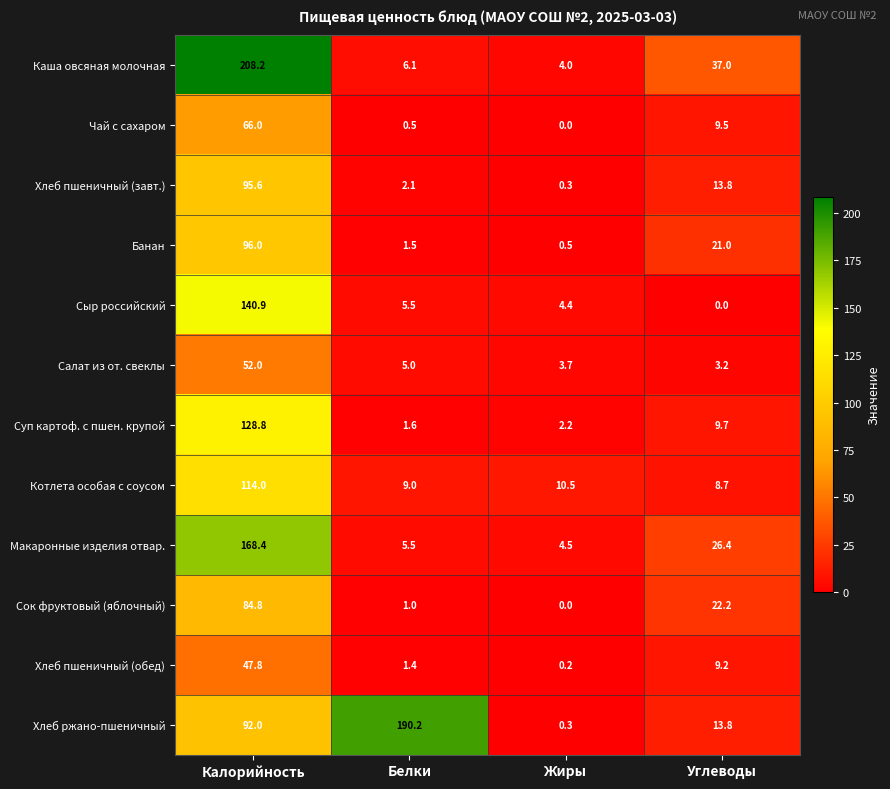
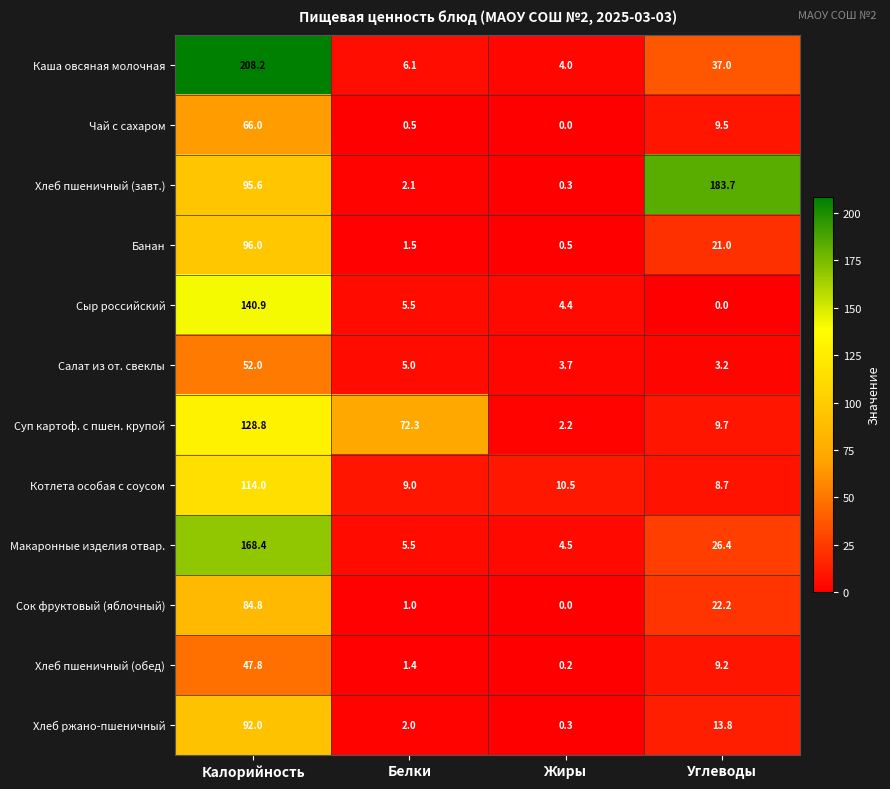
Хлеб пшеничный (завт.), Углеводы: 13.8 -> 183.7
Суп картоф. с пшен. крупой, Белки: 1.6 -> 72.3
Хлеб ржано-пшеничный, Белки: 190.2 -> 2.0
